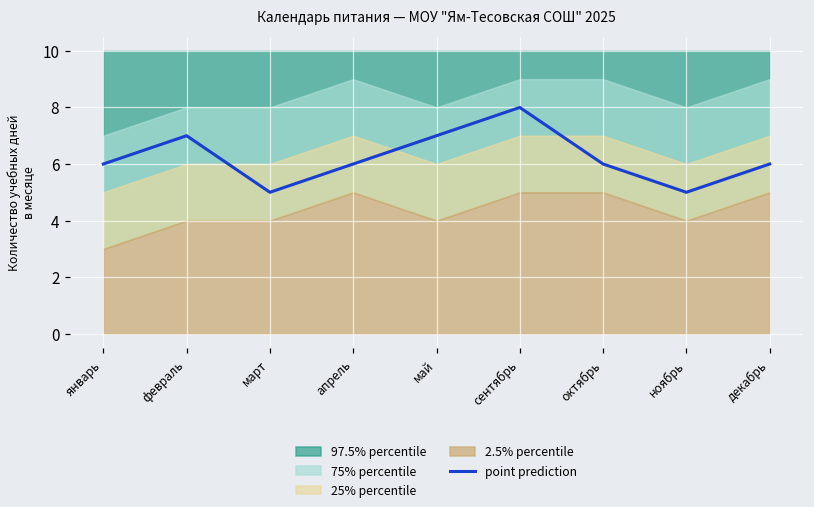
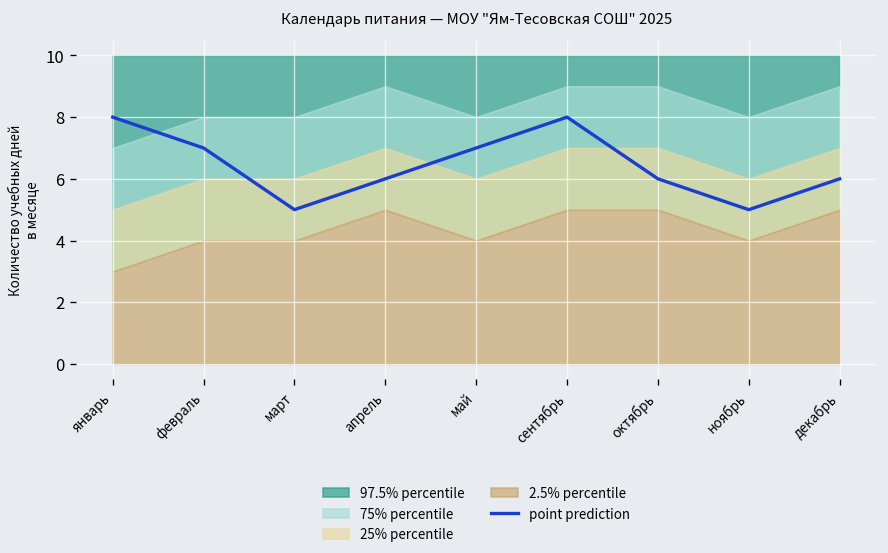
point prediction, январь: 6 -> 8
